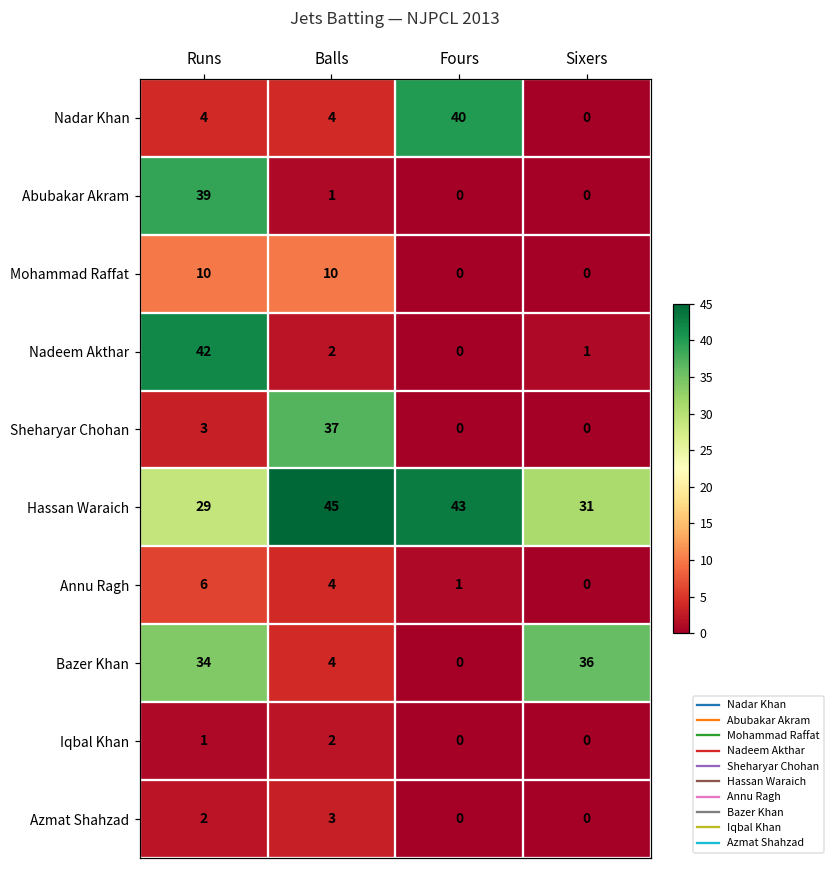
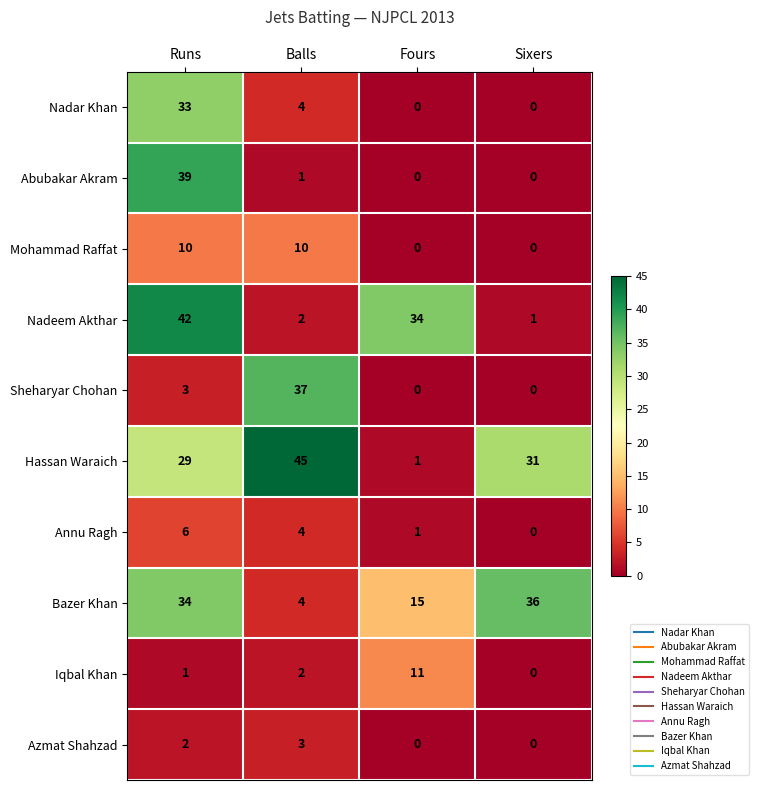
Nadar Khan, Runs: 4 -> 33
Nadar Khan, Fours: 40 -> 0
Nadeem Akthar, Fours: 0 -> 34
Hassan Waraich, Fours: 43 -> 1
Bazer Khan, Fours: 0 -> 15
Iqbal Khan, Fours: 0 -> 11
